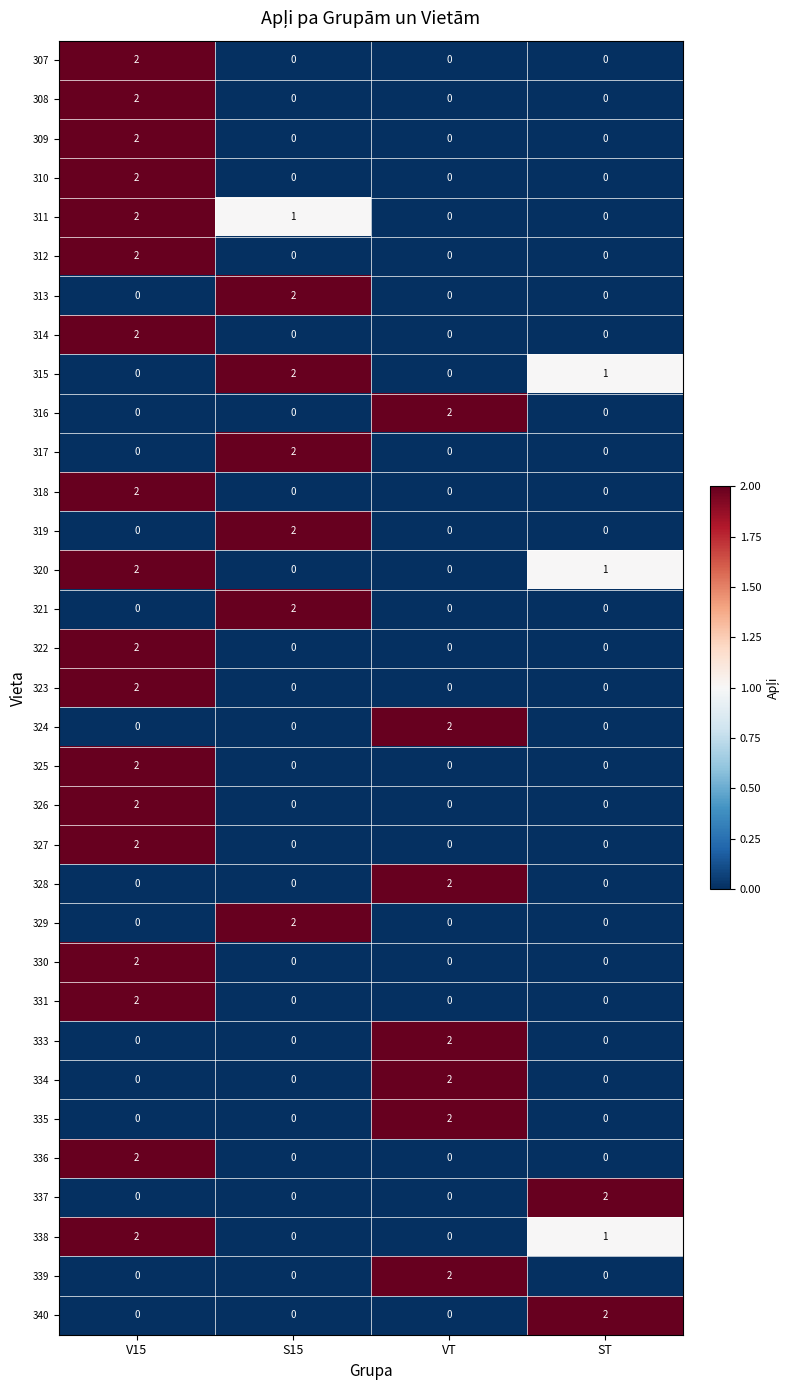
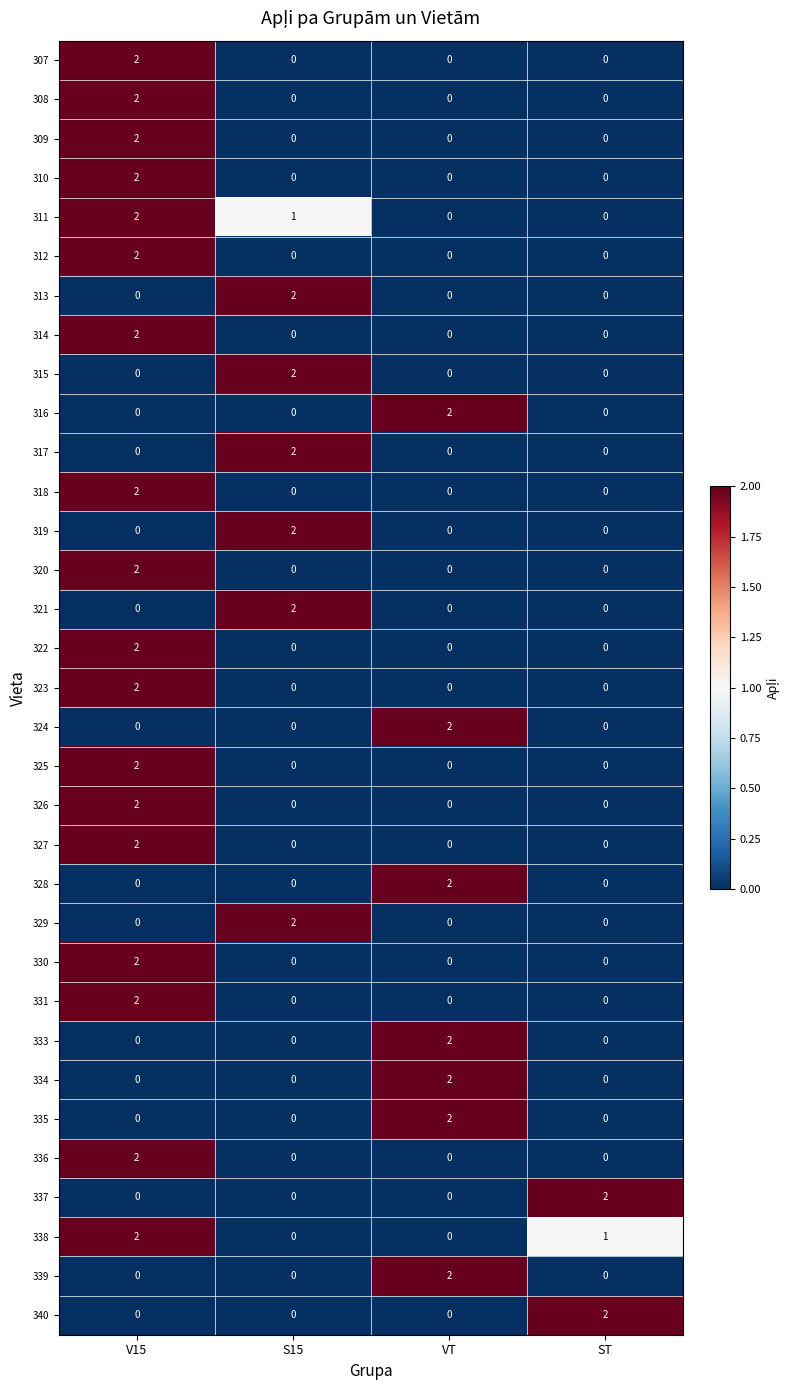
315, ST: 1 -> 0
320, ST: 1 -> 0
